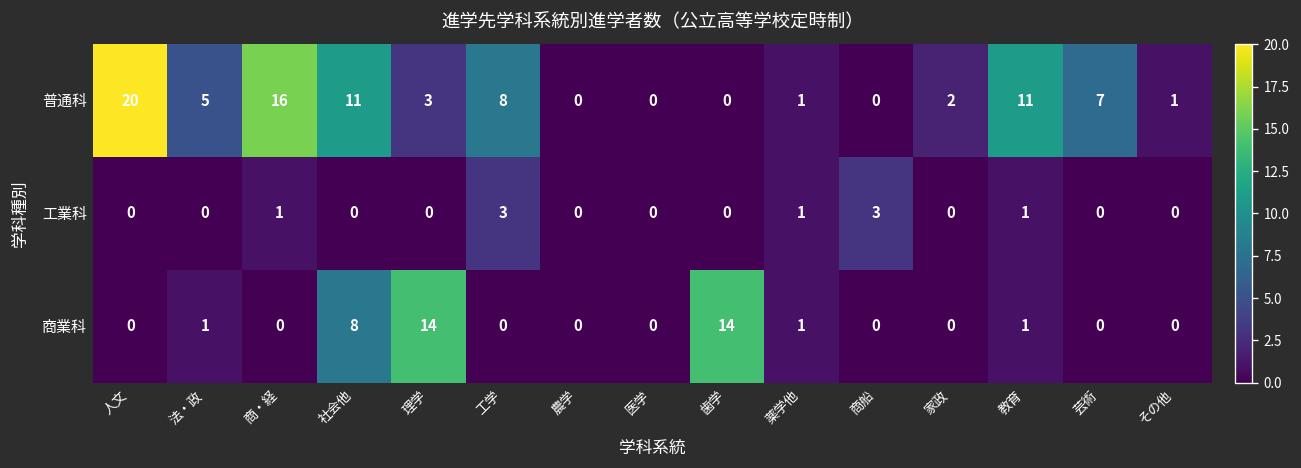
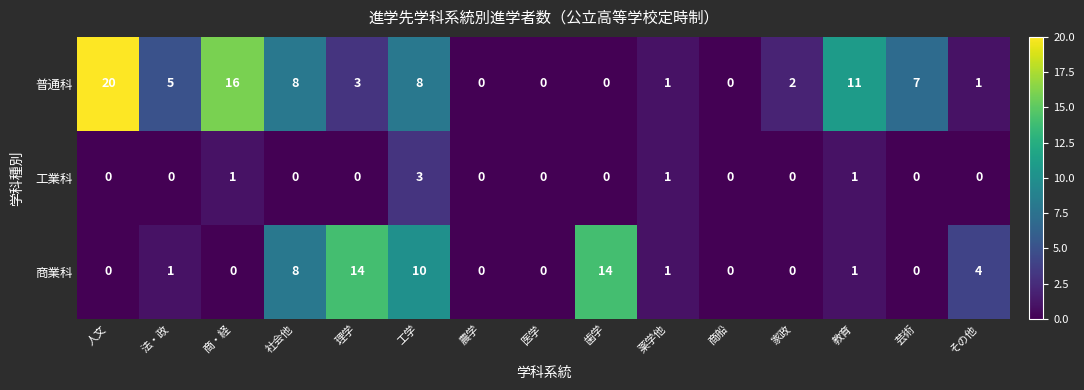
普通科, 社会他: 11 -> 8
工業科, 商船: 3 -> 0
商業科, 工学: 0 -> 10
商業科, その他: 0 -> 4
